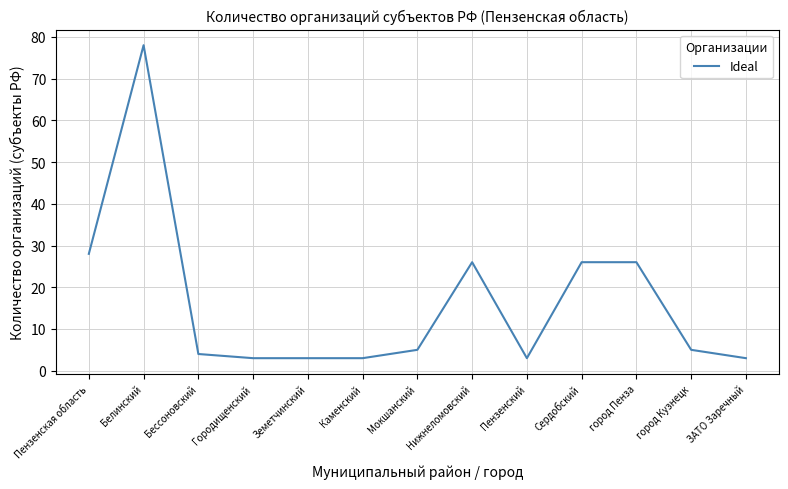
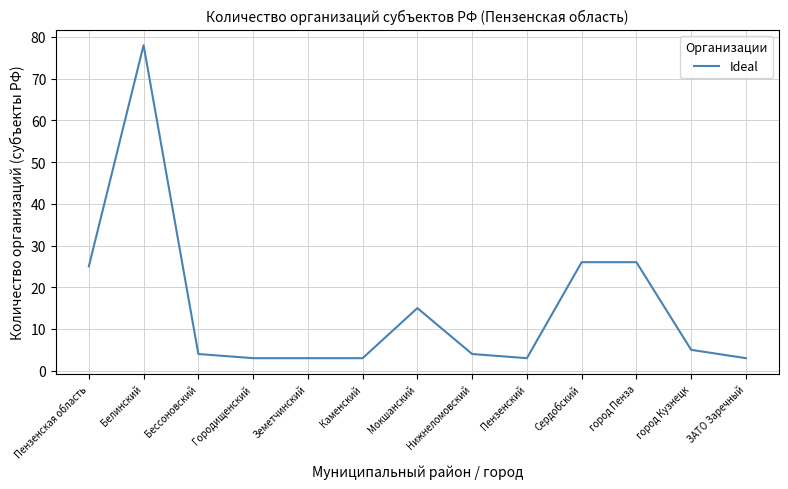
Пензенская область: 28 -> 25
Мокшанский: 5 -> 15
Нижнеломовский: 26 -> 4
